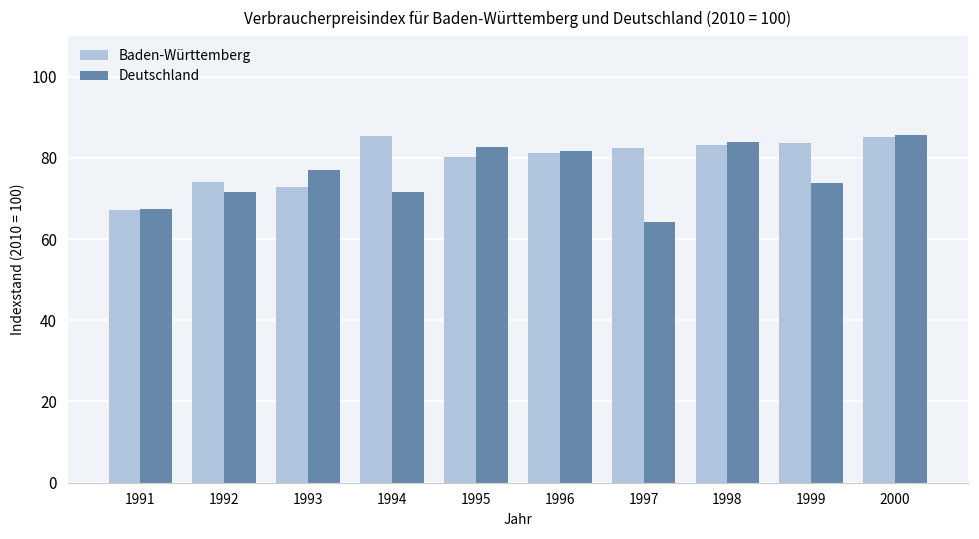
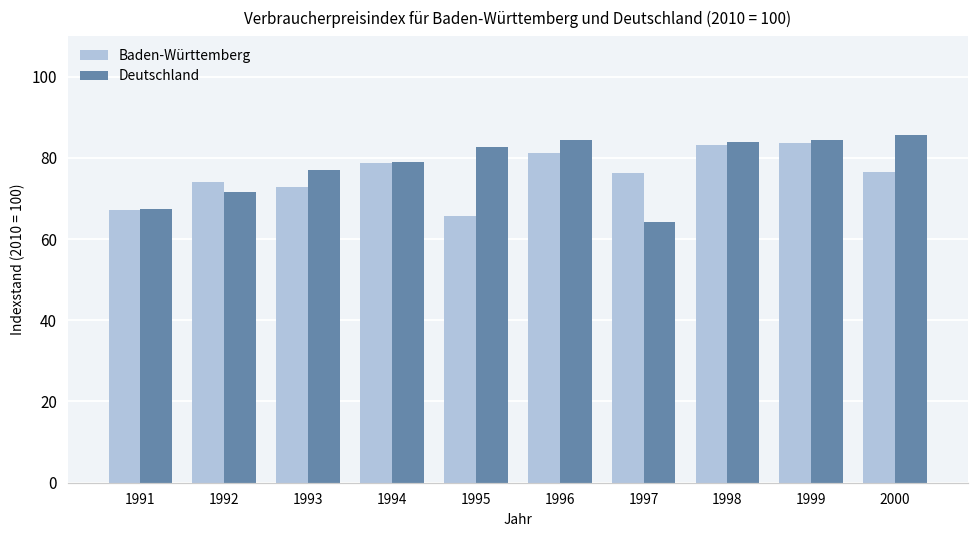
Baden-Württemberg, 1994: 85 -> 79
Deutschland, 1994: 72 -> 79
Baden-Württemberg, 1995: 80 -> 66
Deutschland, 1996: 82 -> 85
Baden-Württemberg, 1997: 82 -> 76
Deutschland, 1999: 74 -> 85
Baden-Württemberg, 2000: 85 -> 77
